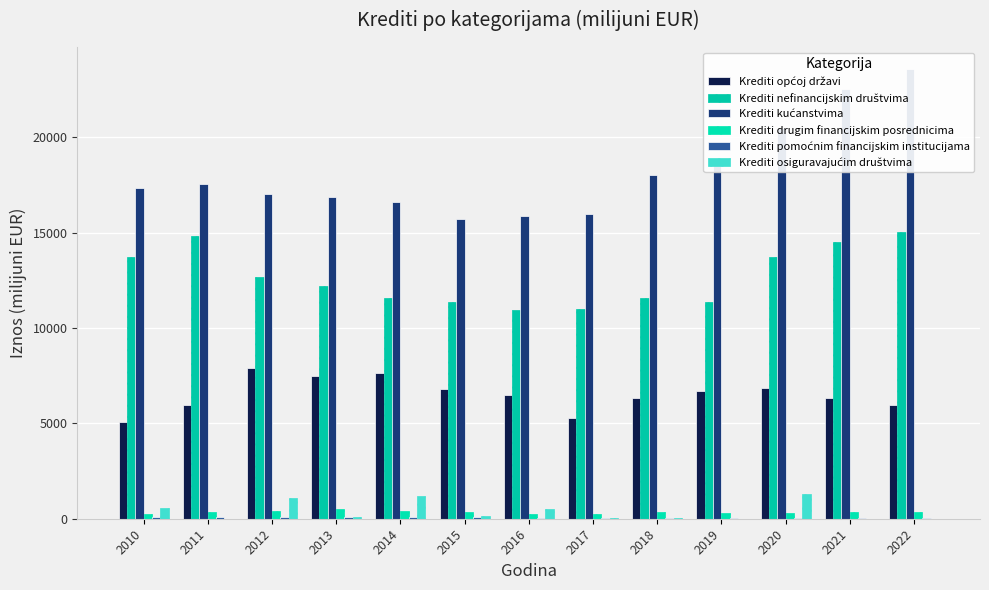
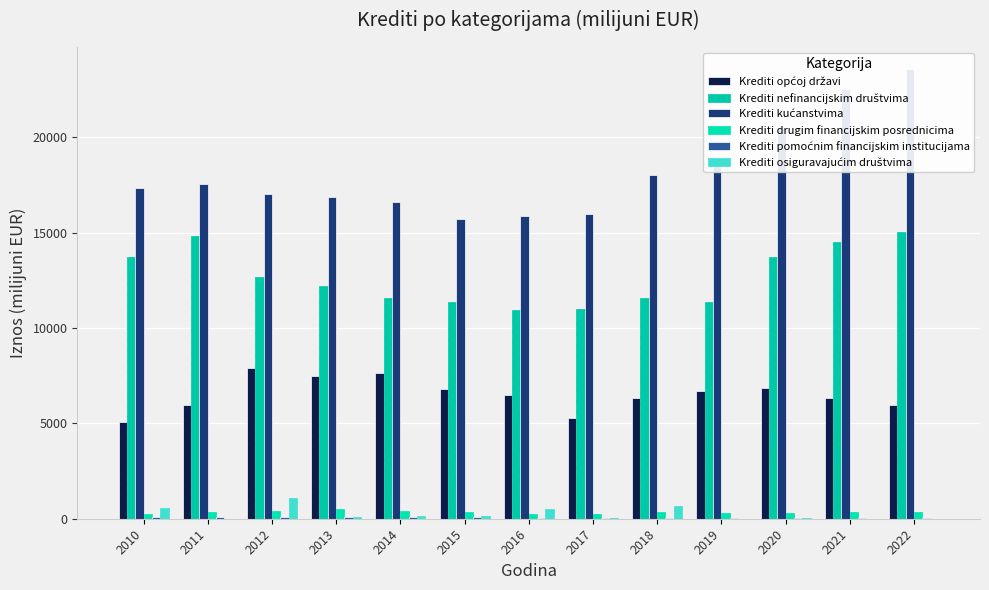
Krediti osiguravajućim društvima, 2014: 1200 -> 100
Krediti osiguravajućim društvima, 2018: 0 -> 600
Krediti osiguravajućim društvima, 2020: 1300 -> 0
